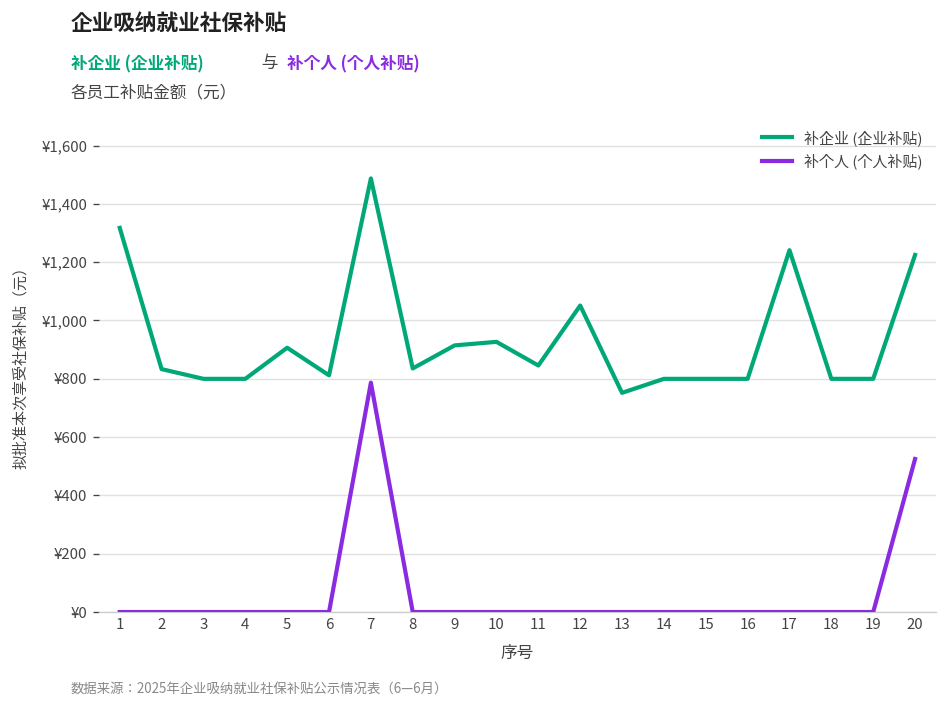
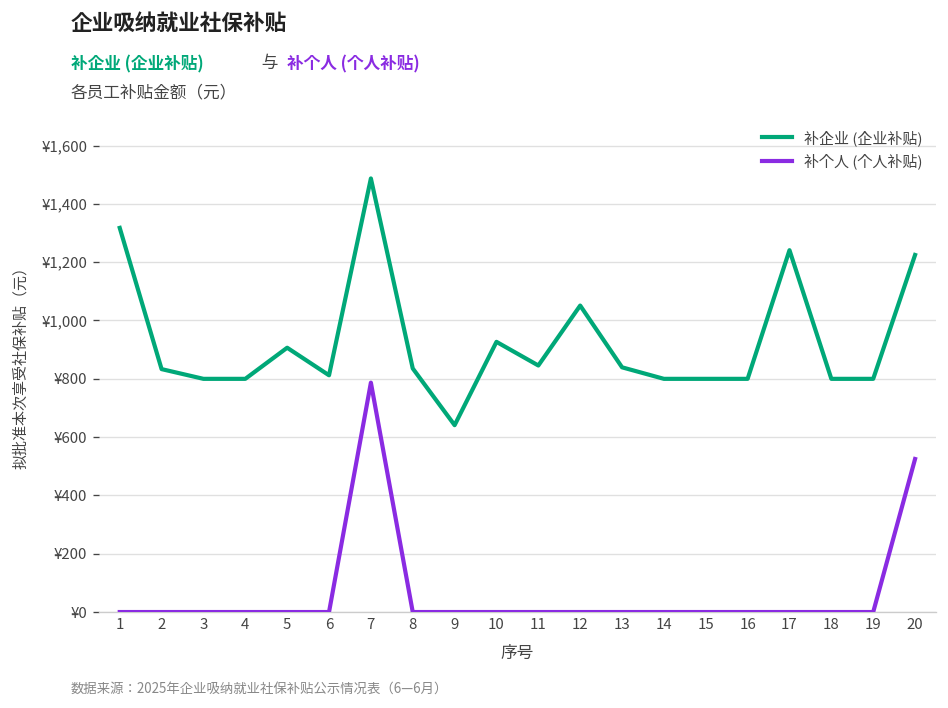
补企业 (企业补贴), 9: ¥910 -> ¥640
补企业 (企业补贴), 13: ¥750 -> ¥840
